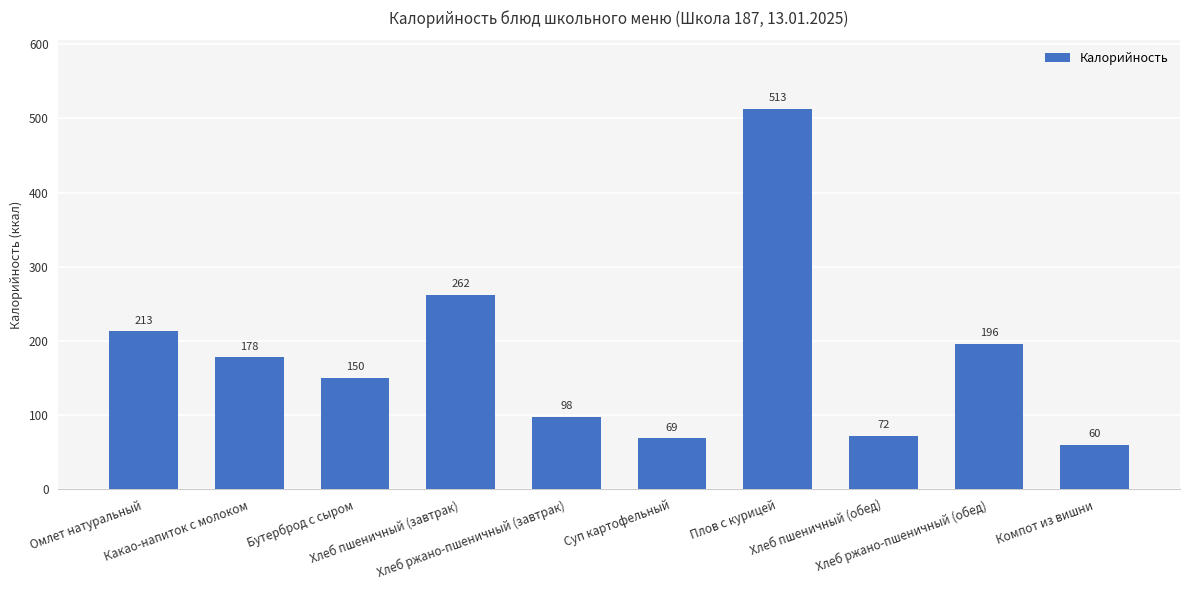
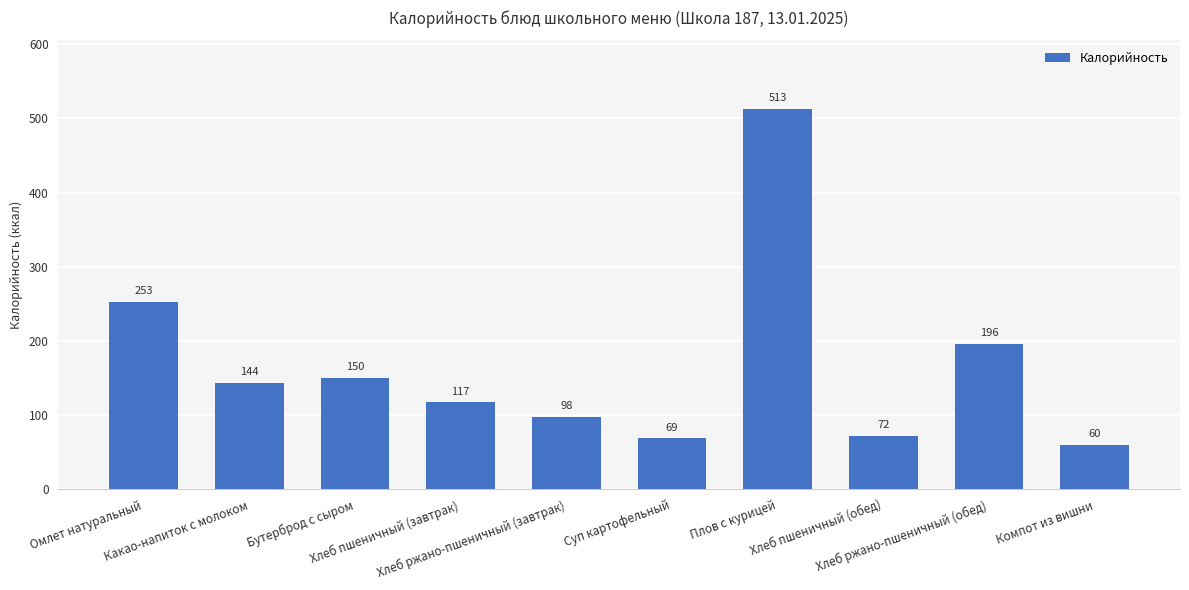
Омлет натуральный: 213 -> 253
Какао-напиток с молоком: 178 -> 144
Хлеб пшеничный (завтрак): 262 -> 117
